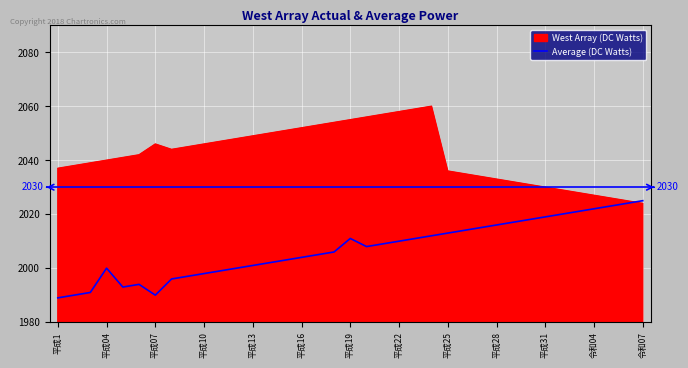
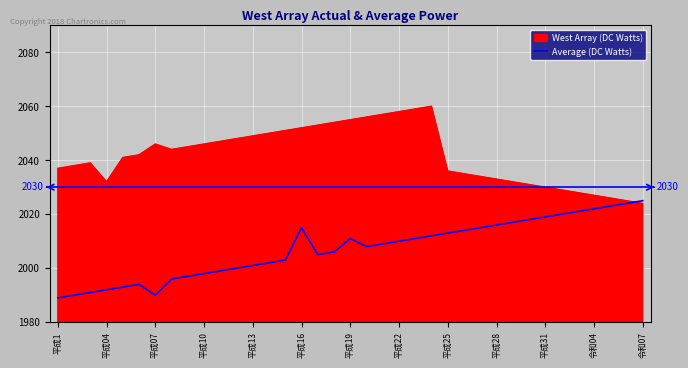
West Array (DC Watts), 平成04: 2040 -> 2032
Average (DC Watts), 平成04: 2000 -> 1992
Average (DC Watts), 平成16: 2004 -> 2015
